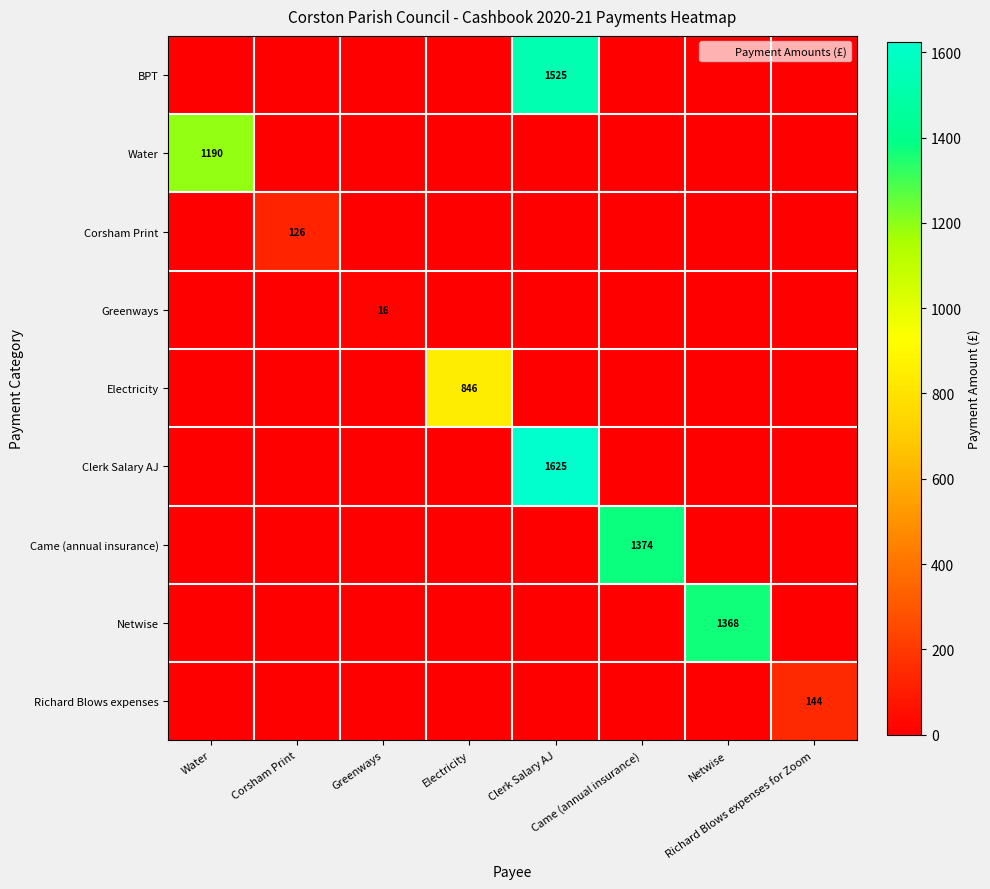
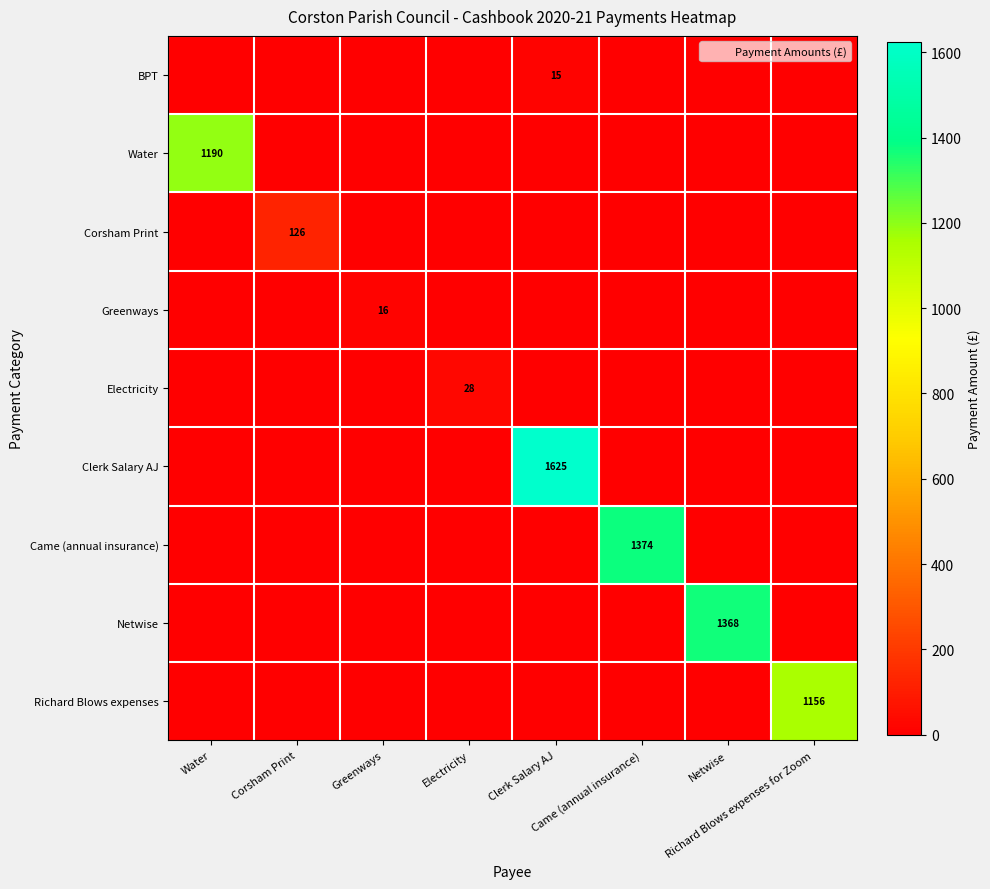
BPT, Clerk Salary AJ: 1525 -> 15
Electricity, Electricity: 846 -> 28
Richard Blows expenses, Richard Blows expenses for Zoom: 144 -> 1156
